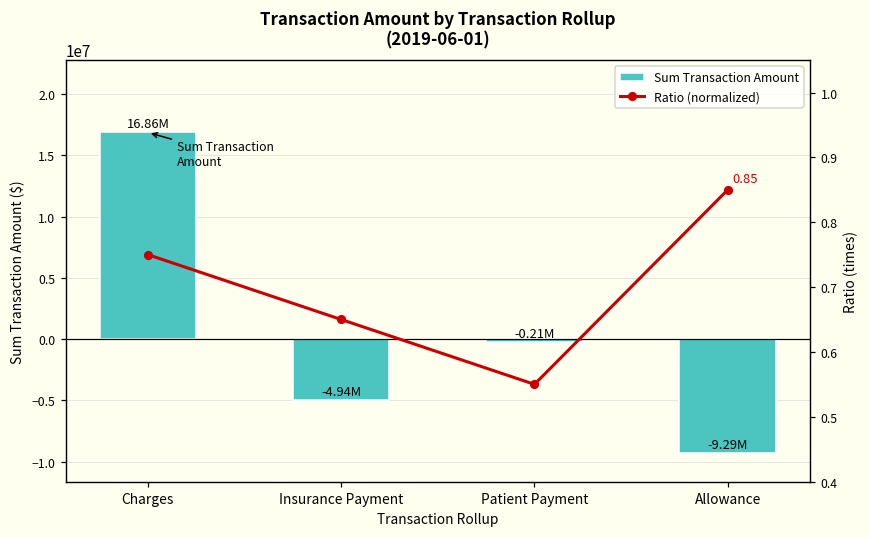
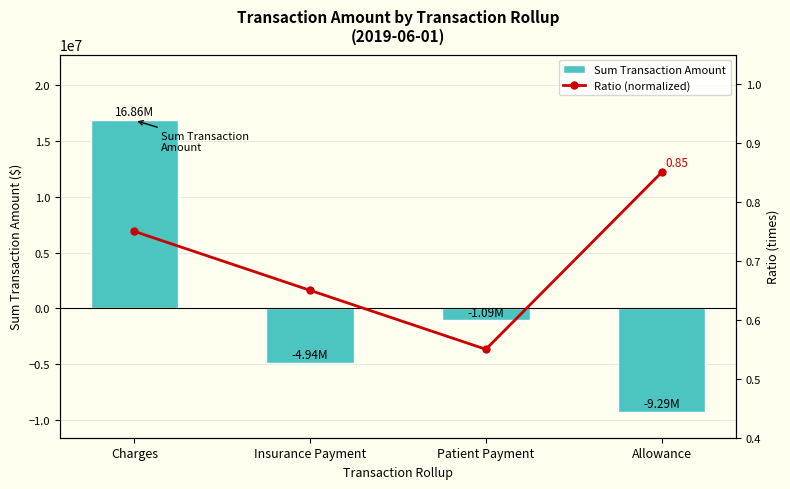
Sum Transaction Amount, Patient Payment: -0.21M -> -1.09M
